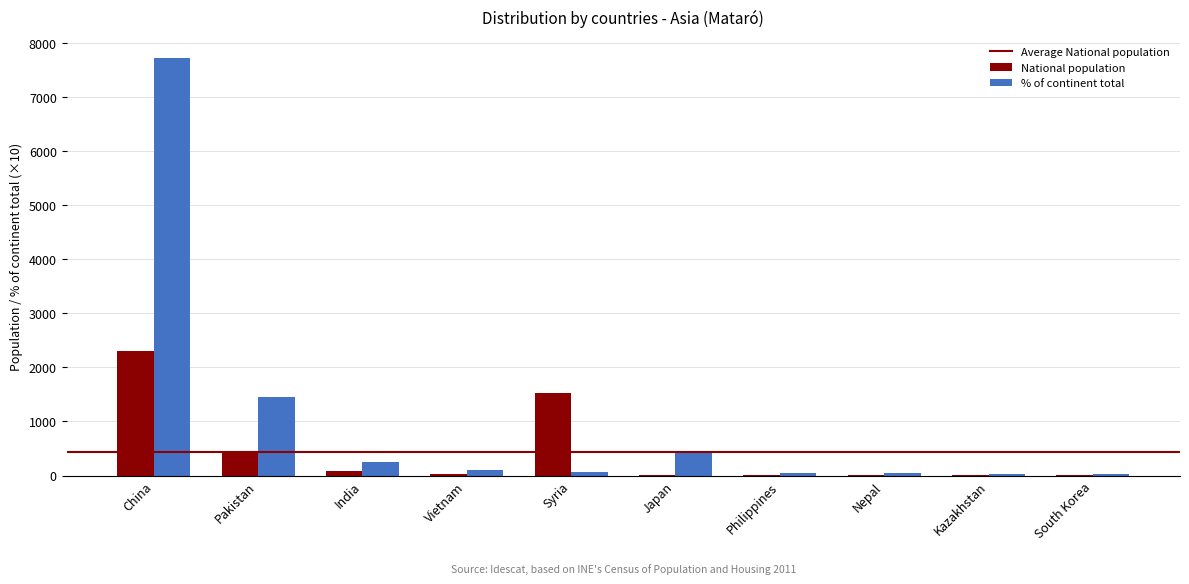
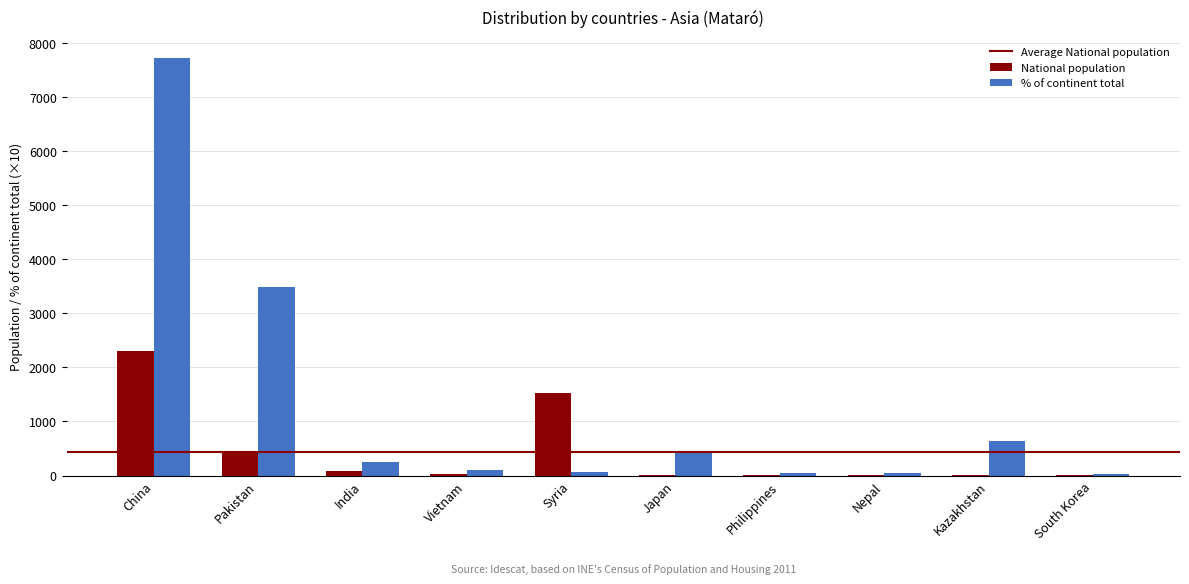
% of continent total, Pakistan: 1500 -> 3500
% of continent total, Kazakhstan: 0 -> 600
